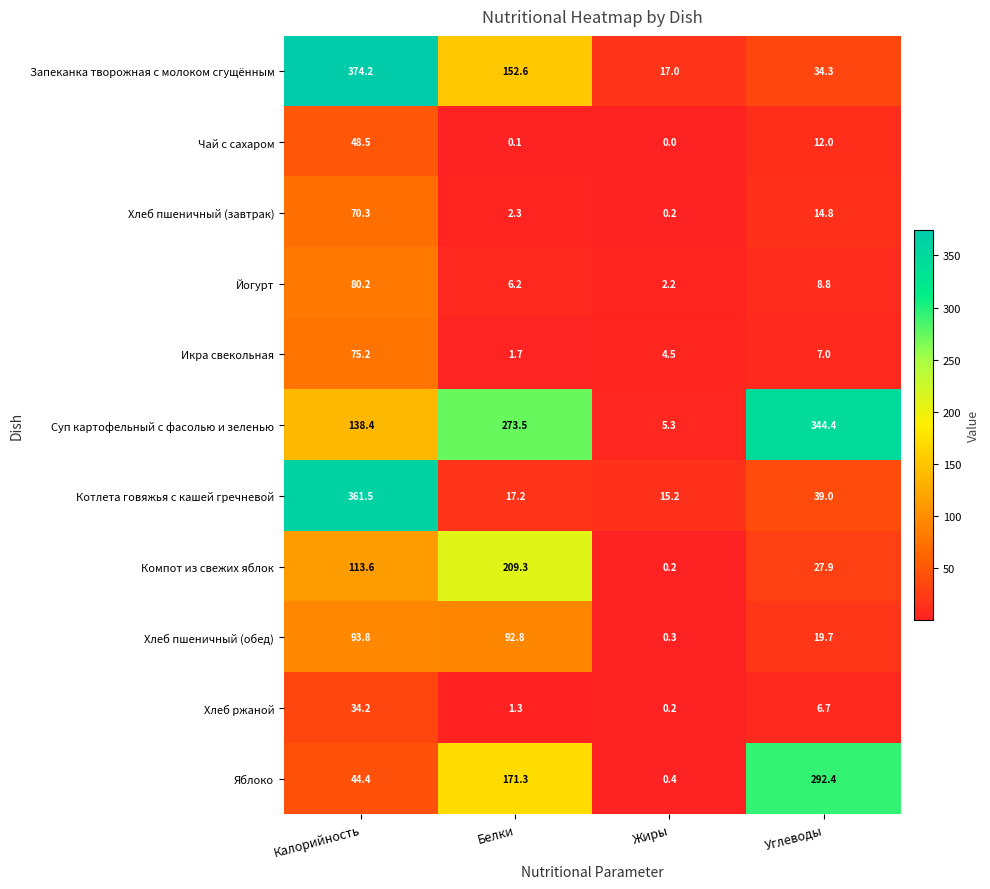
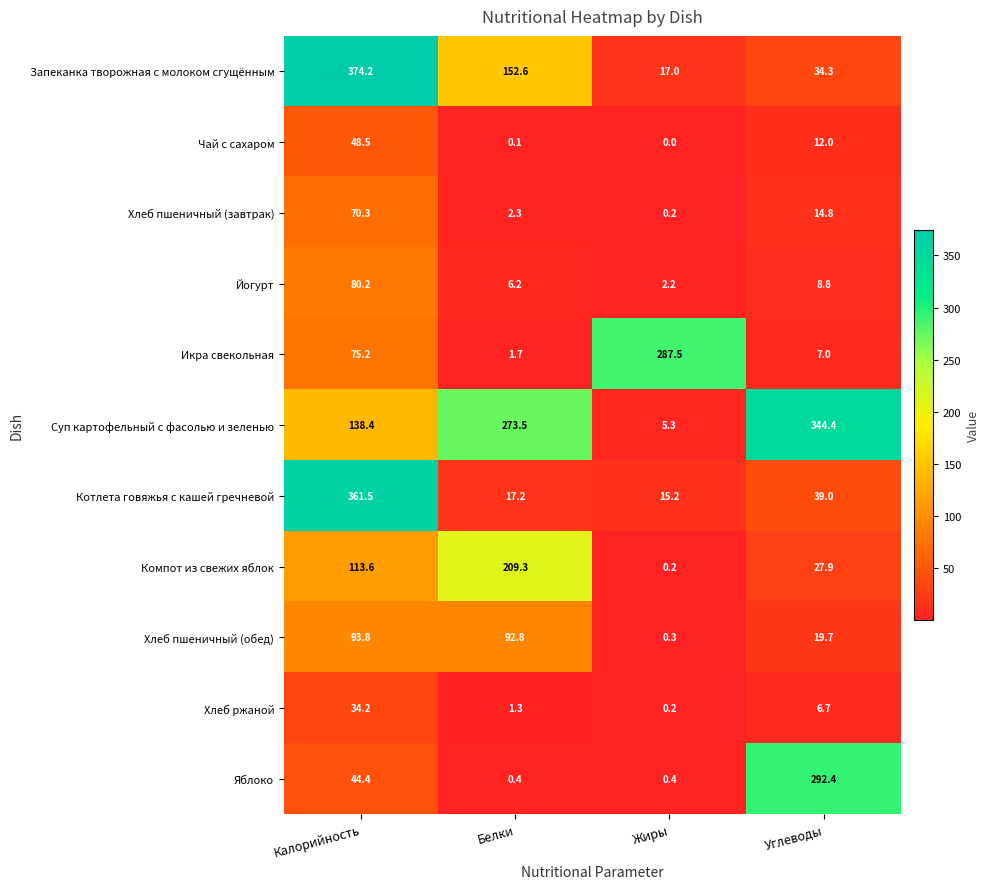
Икра свекольная, Жиры: 4.5 -> 287.5
Яблоко, Белки: 171.3 -> 0.4
